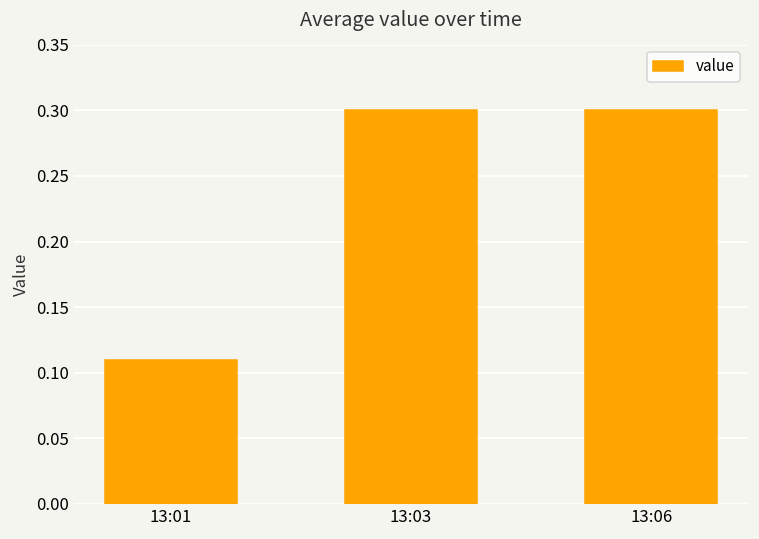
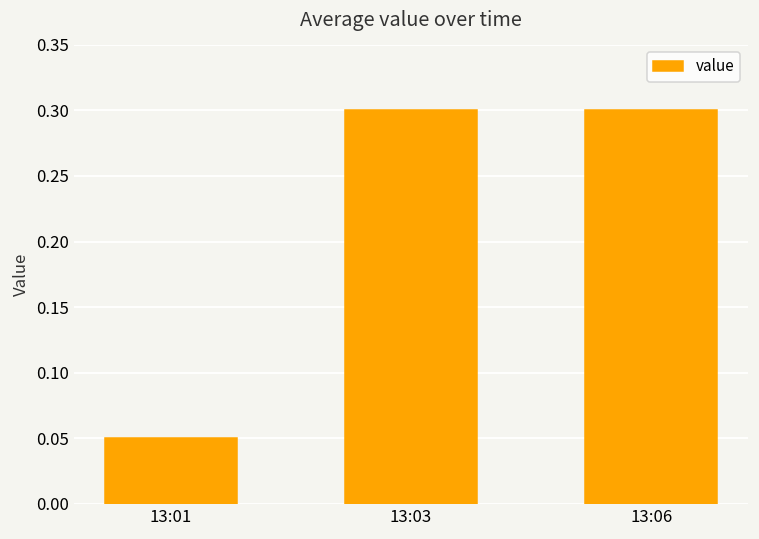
13:01: 0.11 -> 0.05
